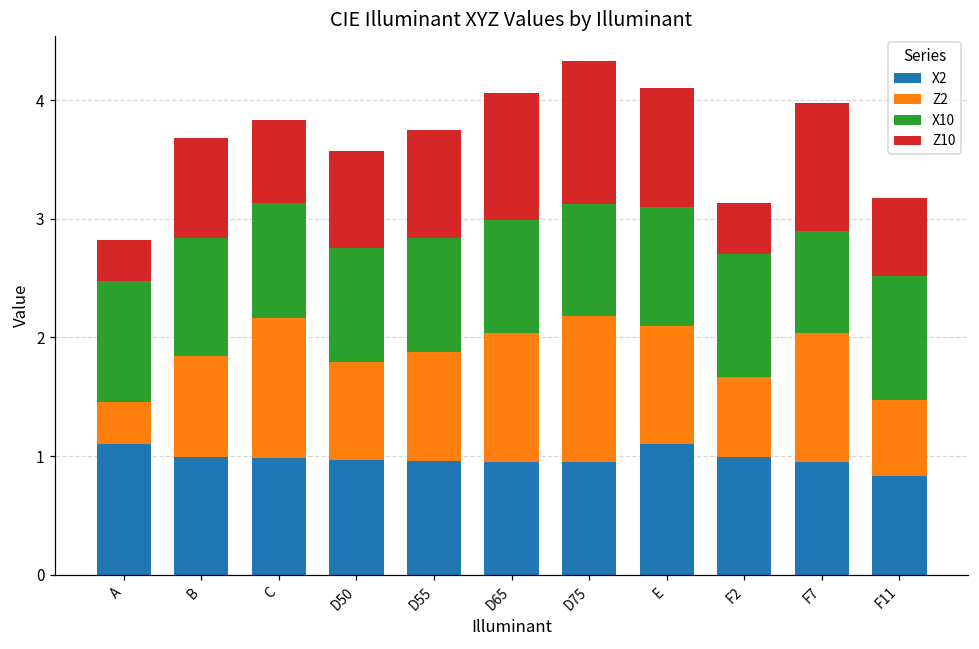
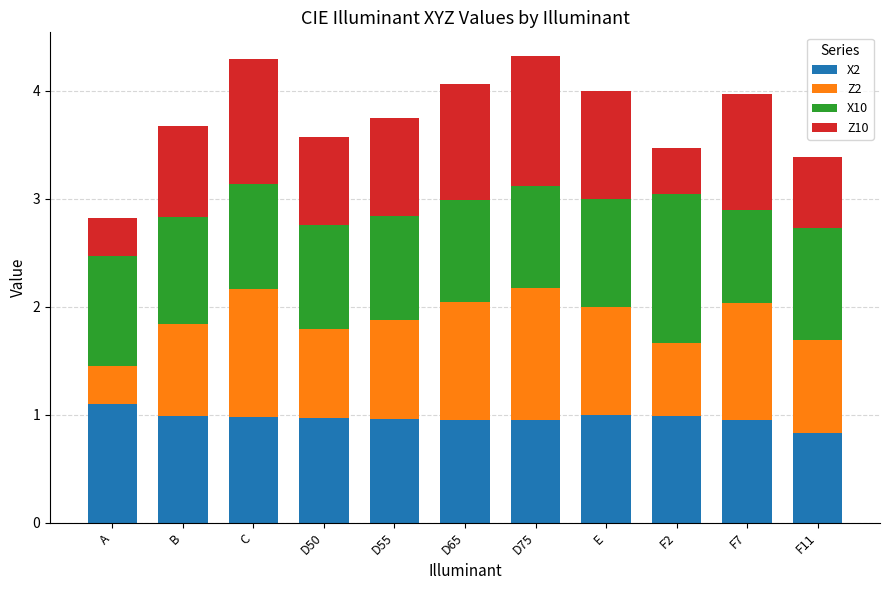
Z10, C: 0.69 -> 1.16
X2, E: 1.1 -> 1.0
X10, F2: 1.03 -> 1.37
Z2, F11: 0.64 -> 0.86
